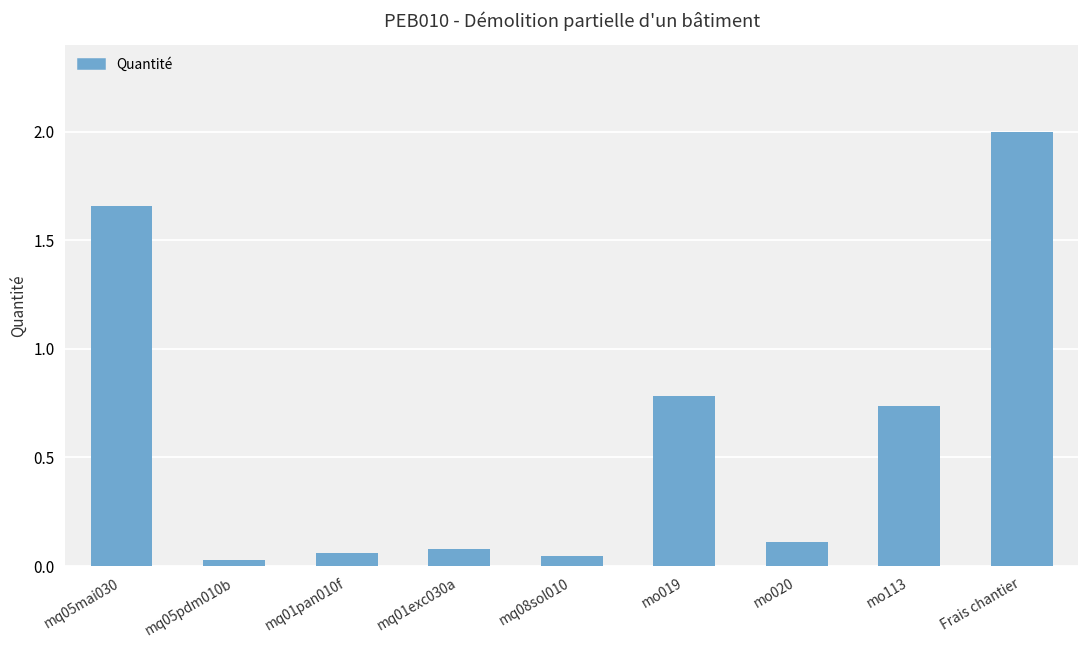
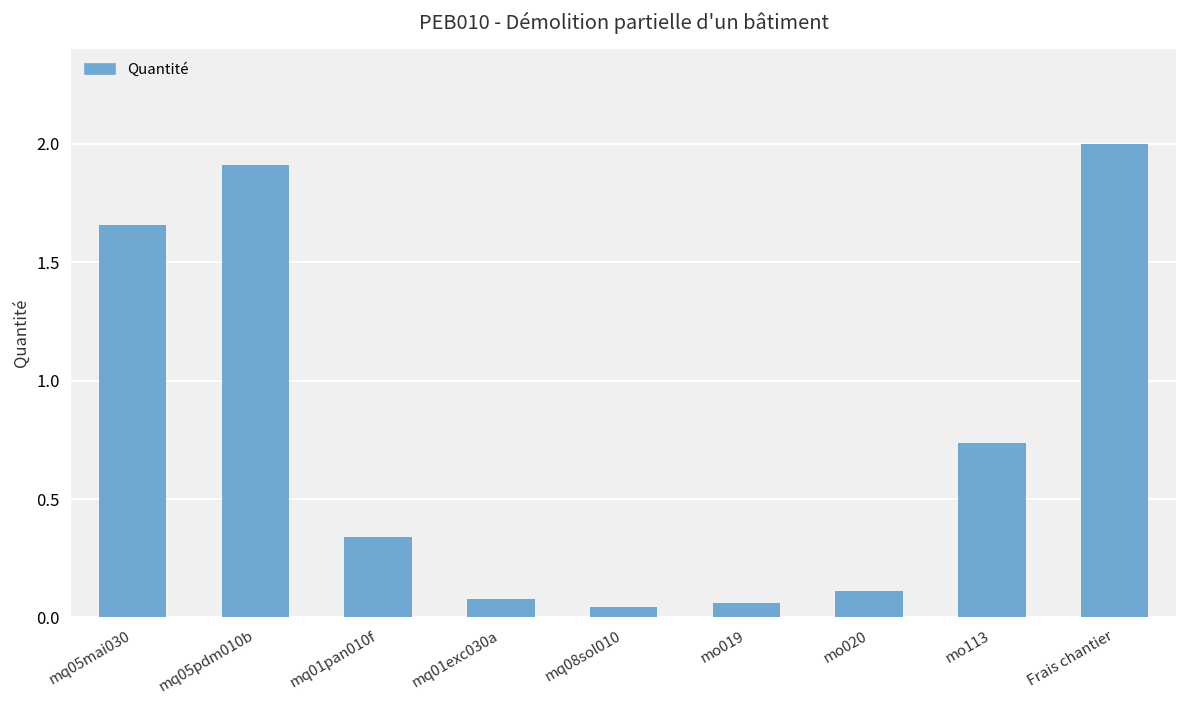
mq05pdm010b: 0.03 -> 1.91
mq01pan010f: 0.06 -> 0.34
mo019: 0.78 -> 0.06
